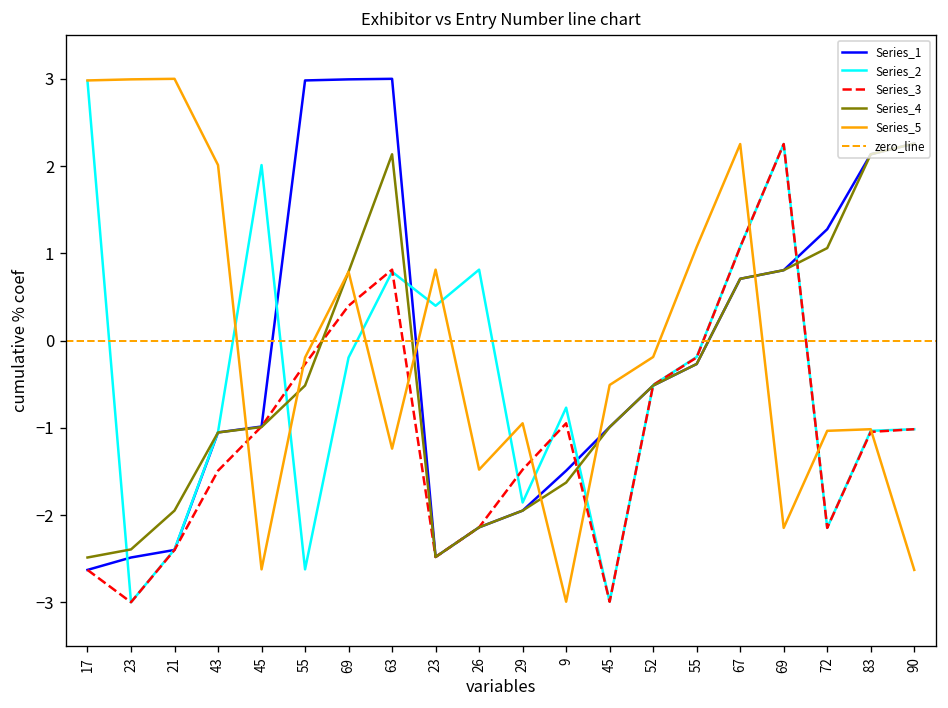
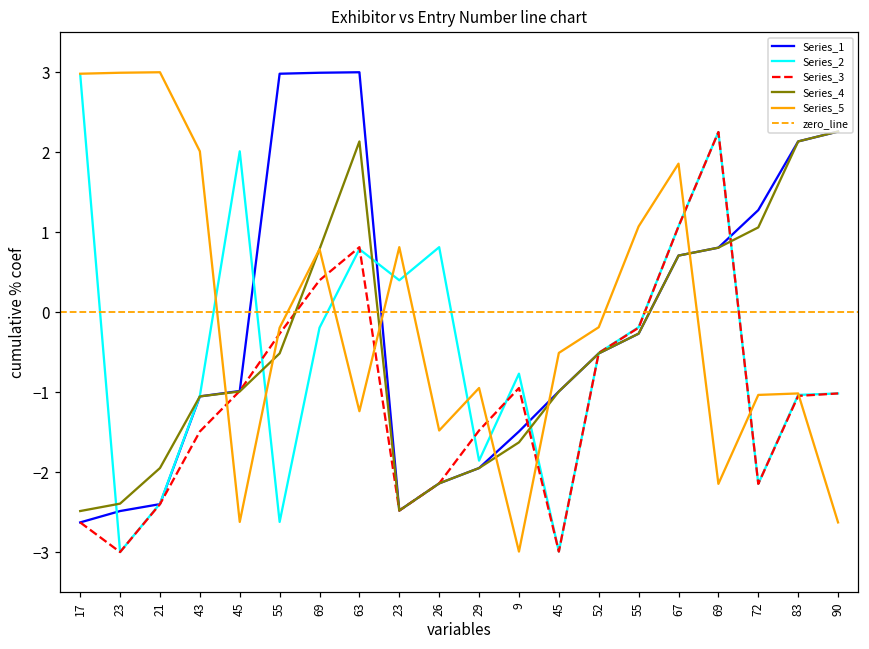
Series_5, 67: 2.3 -> 1.9
